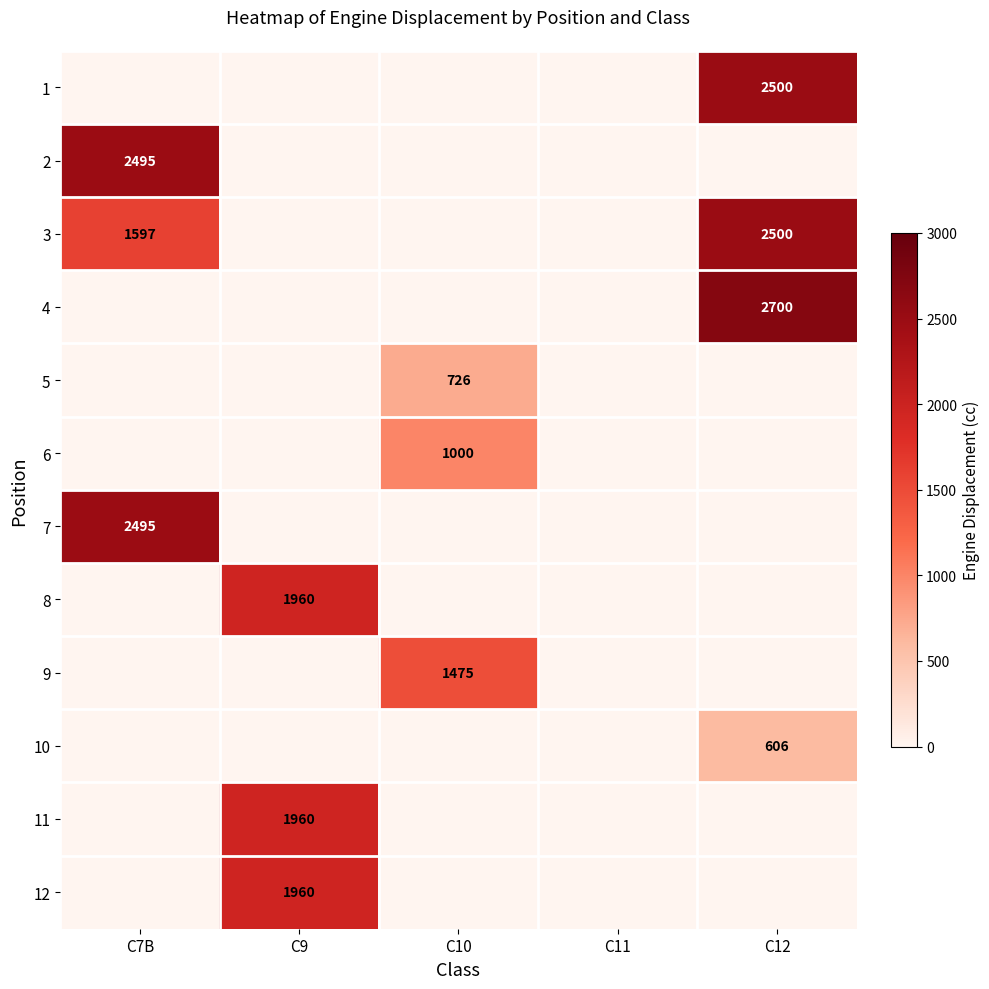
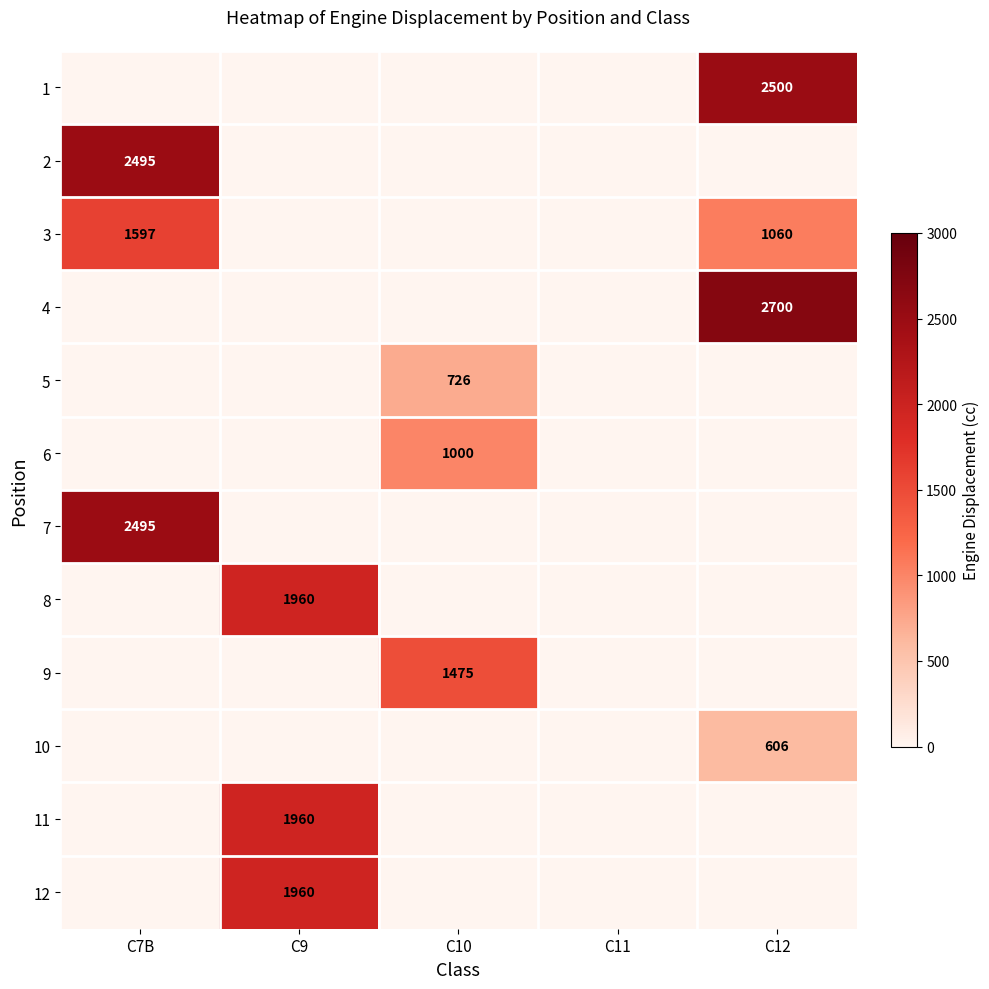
3, C12: 2500 -> 1060
